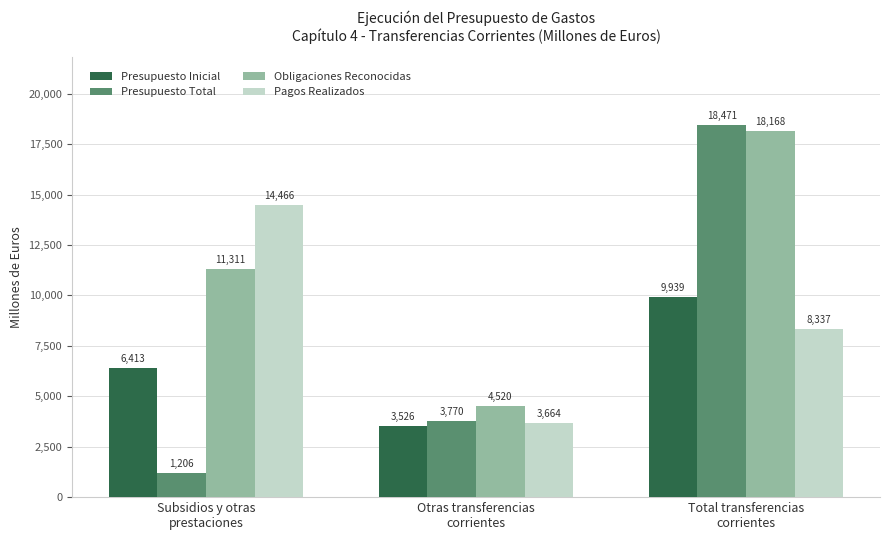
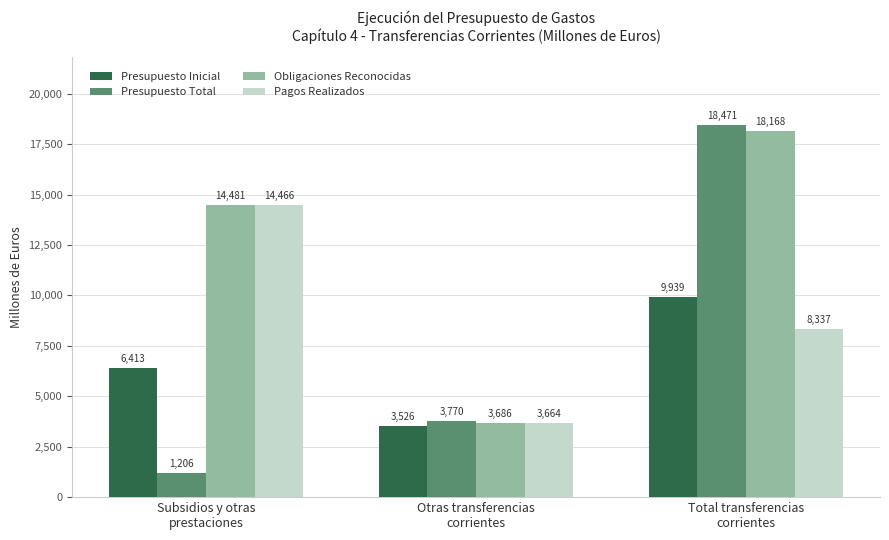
Obligaciones Reconocidas, Subsidios y otras prestaciones: 11,311 -> 14,481
Obligaciones Reconocidas, Otras transferencias corrientes: 4,520 -> 3,686
